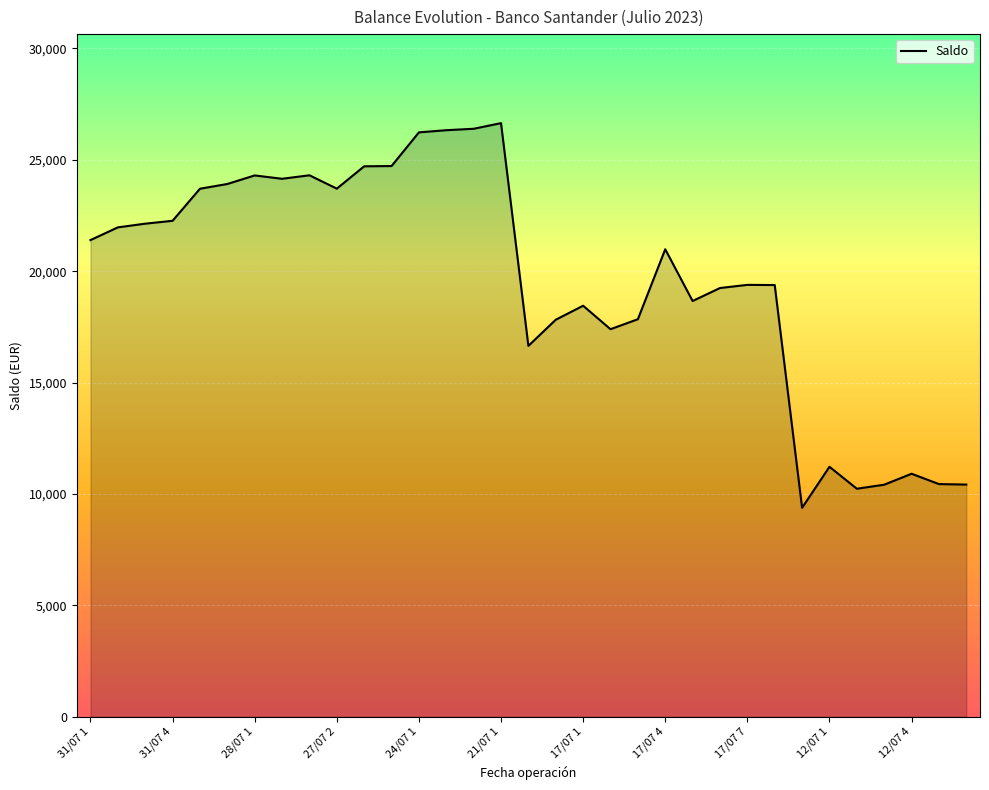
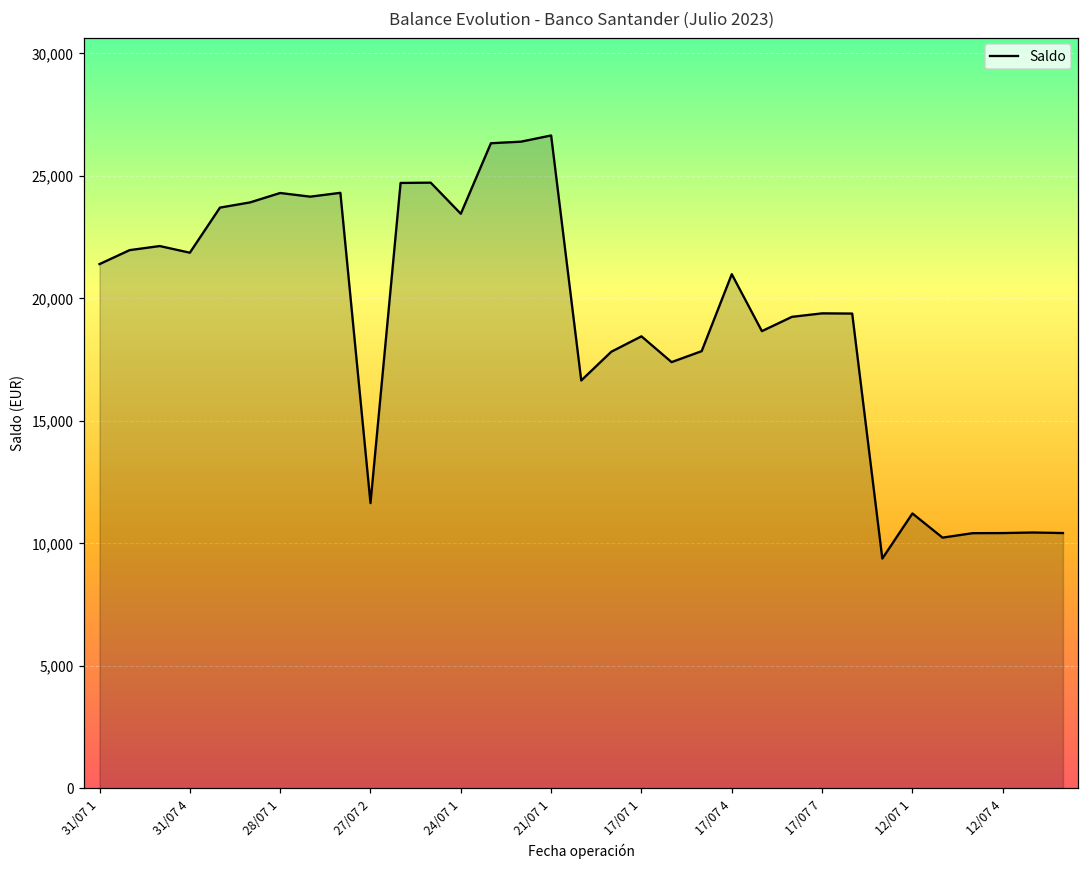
31/07 4: 22,300 -> 21,900
27/07 2: 23,700 -> 11,600
24/07 1: 26,200 -> 23,500
12/07 4: 10,900 -> 10,400
